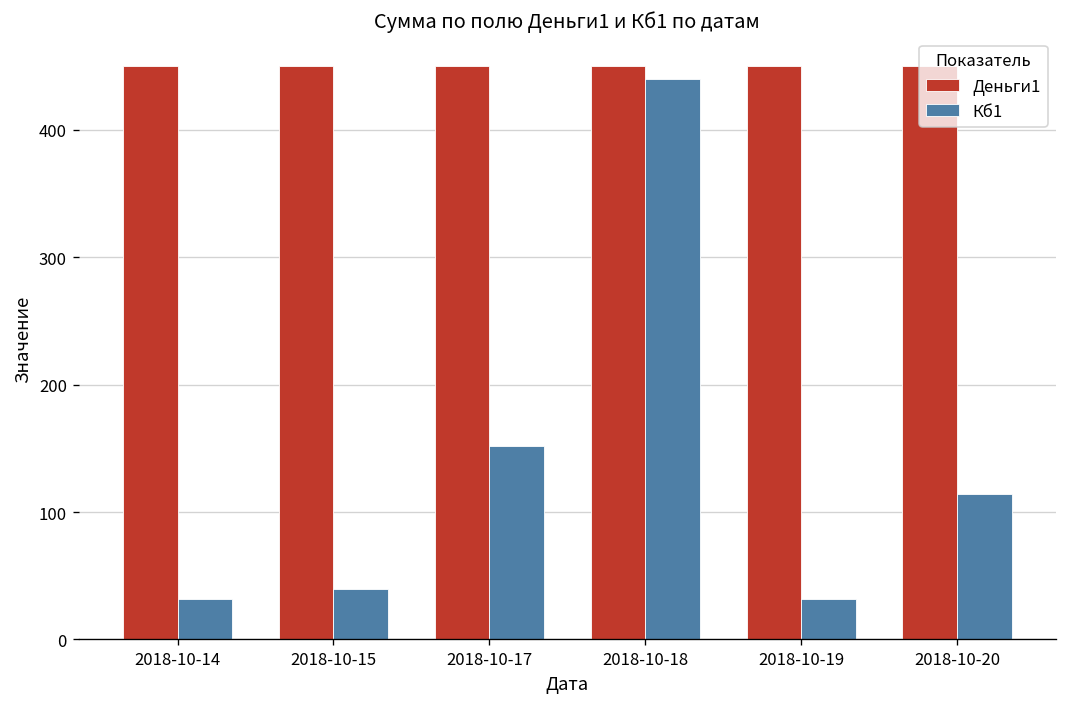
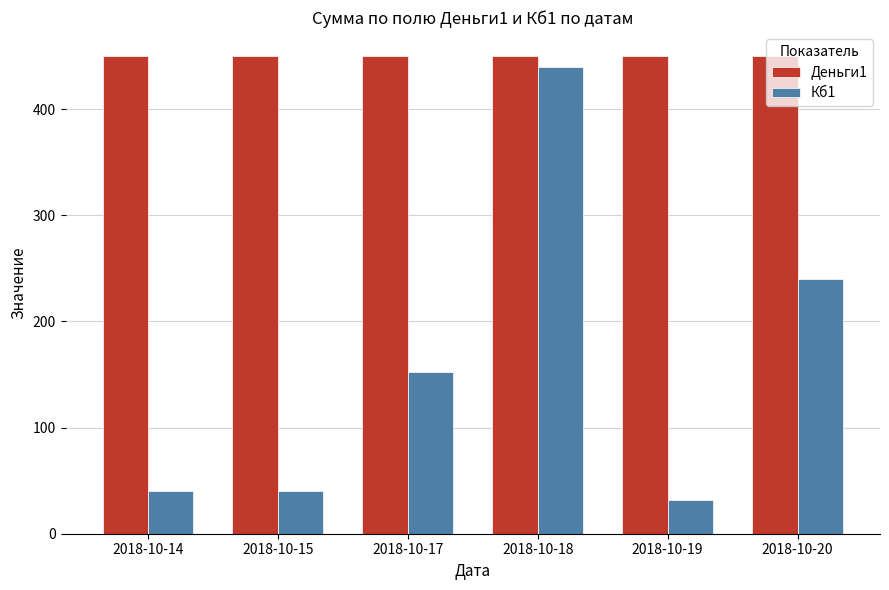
Кб1, 2018-10-14: 32 -> 40
Кб1, 2018-10-20: 114 -> 240
